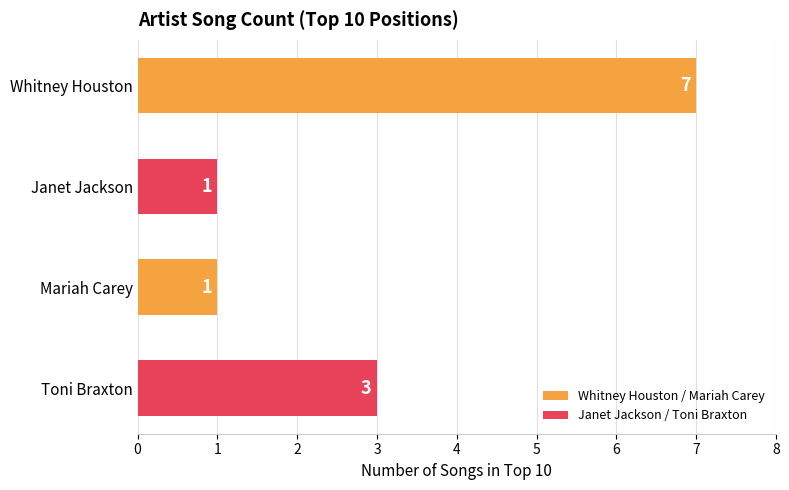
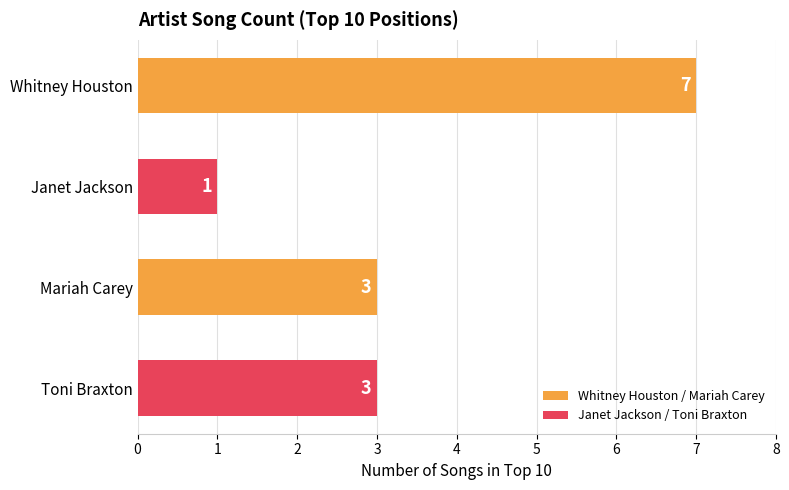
Mariah Carey: 1 -> 3
